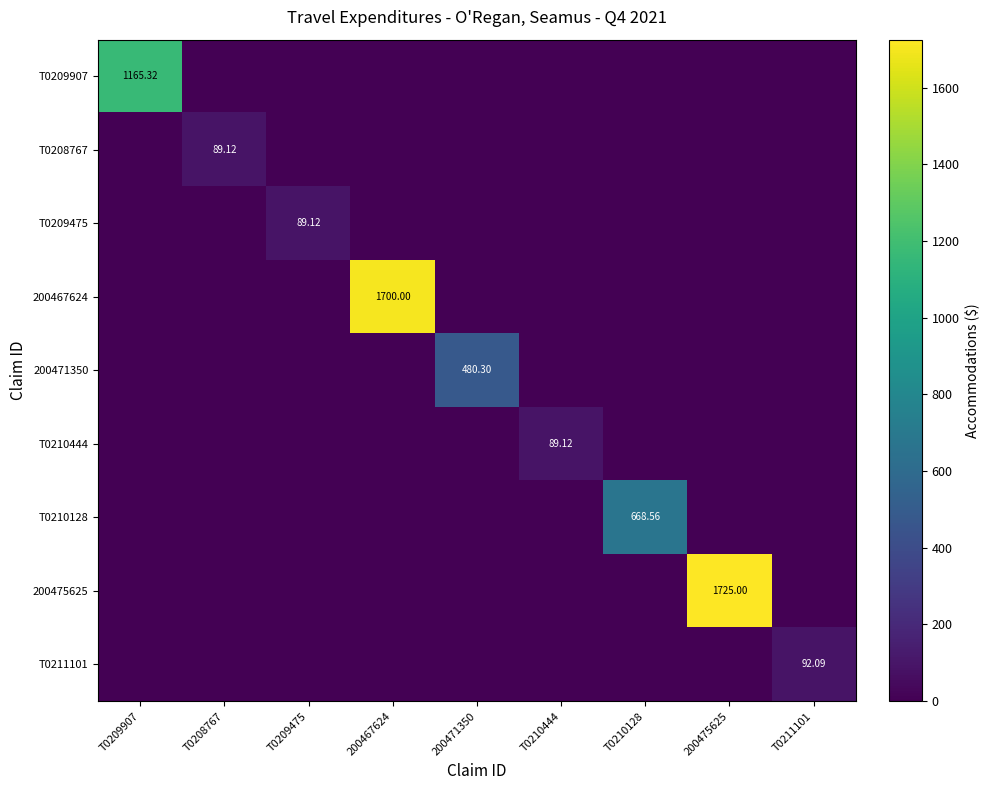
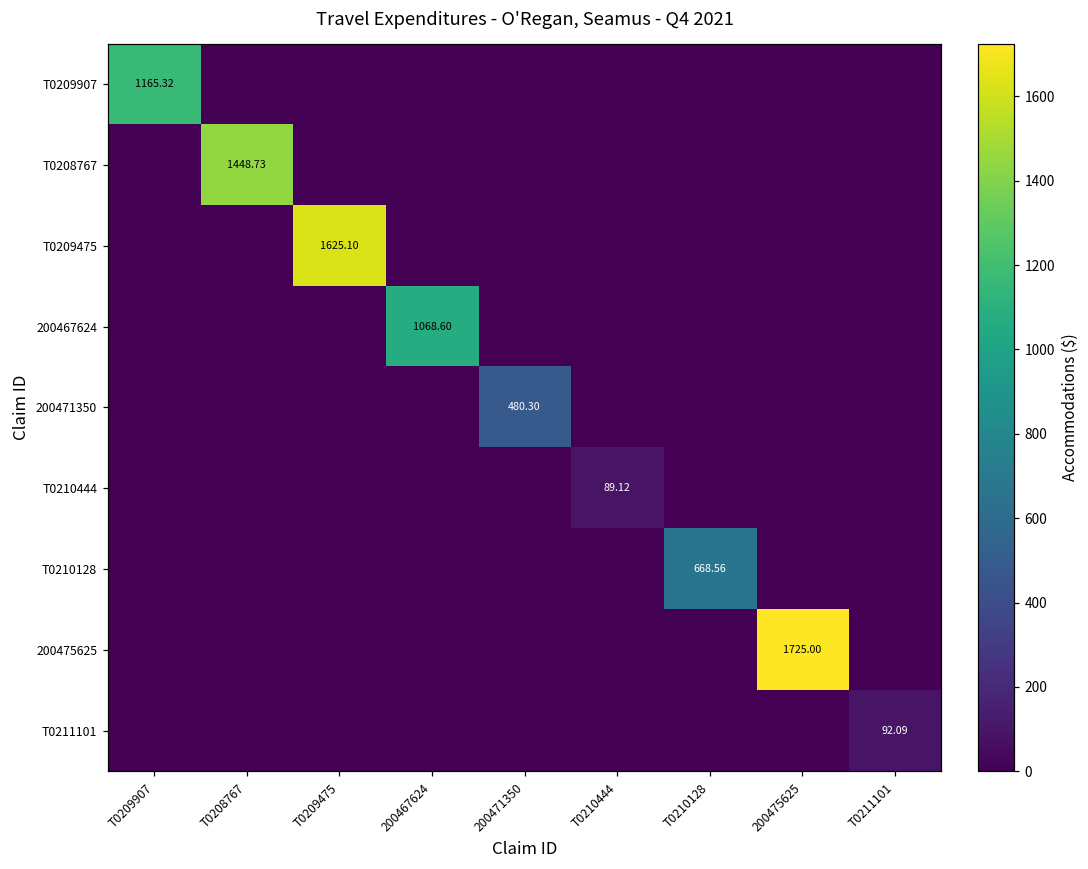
T0208767, T0208767: 89.12 -> 1448.73
T0209475, T0209475: 89.12 -> 1625.10
200467624, 200467624: 1700.00 -> 1068.60
